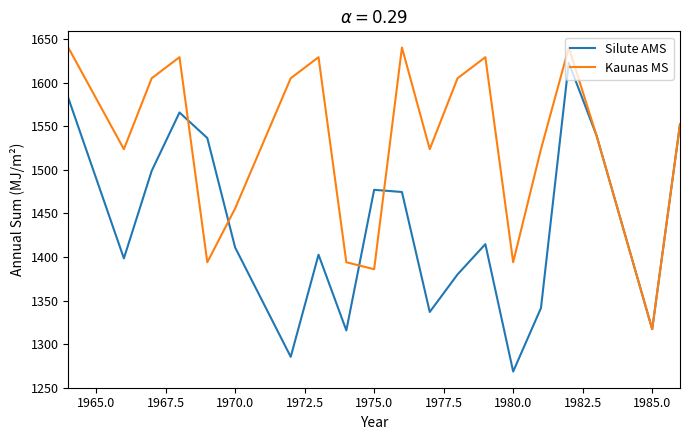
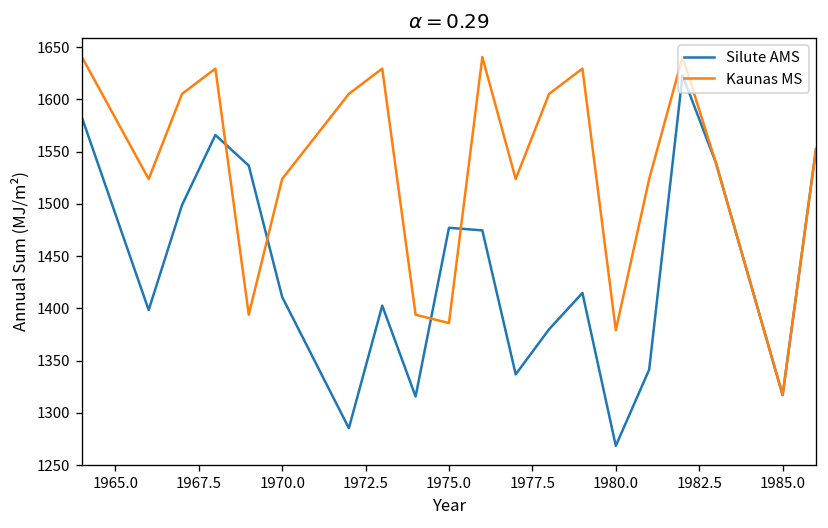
Kaunas MS, 1970.0: 1460 -> 1520
Kaunas MS, 1980.0: 1390 -> 1380
